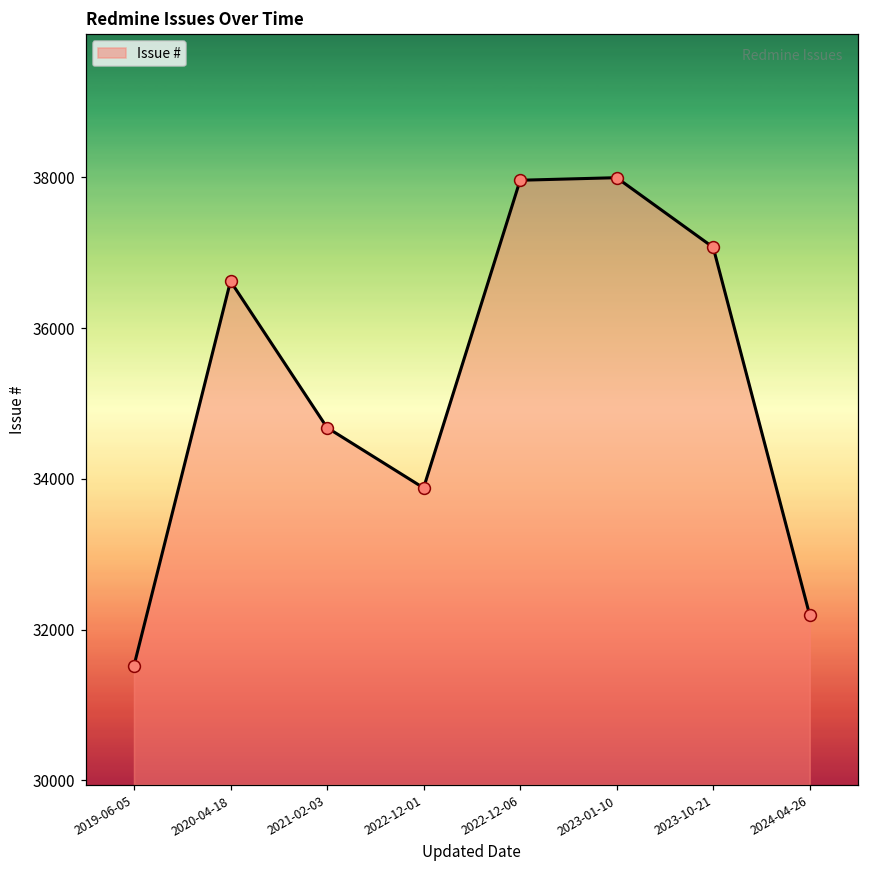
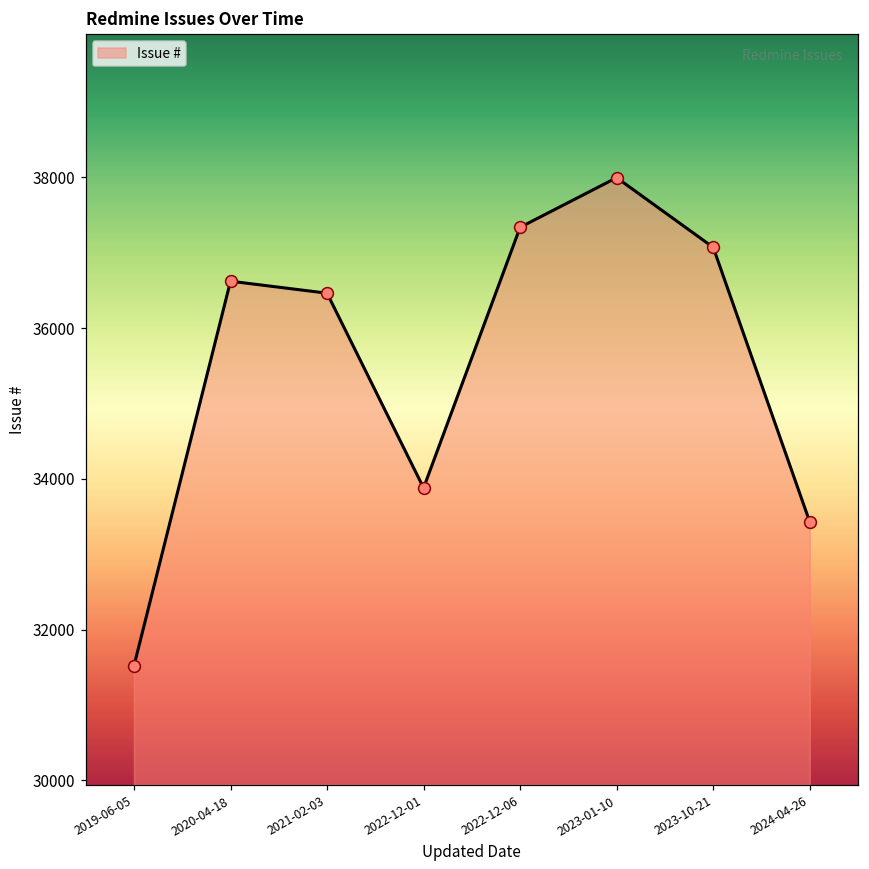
2021-02-03: 34700 -> 36500
2022-12-06: 38000 -> 37300
2024-04-26: 32200 -> 33400
